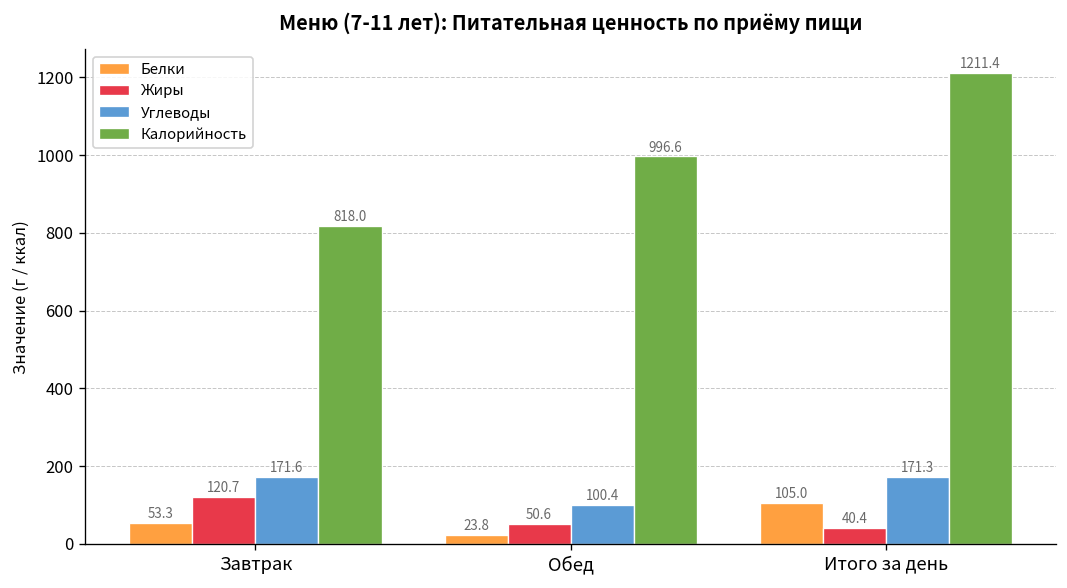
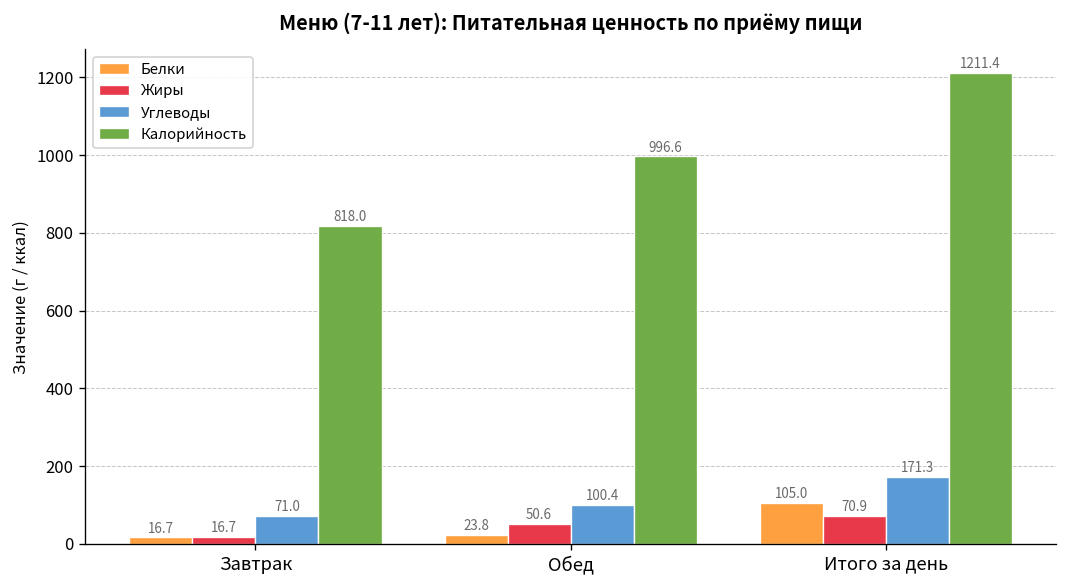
Белки, Завтрак: 53.3 -> 16.7
Жиры, Завтрак: 120.7 -> 16.7
Углеводы, Завтрак: 171.6 -> 71.0
Жиры, Итого за день: 40.4 -> 70.9
